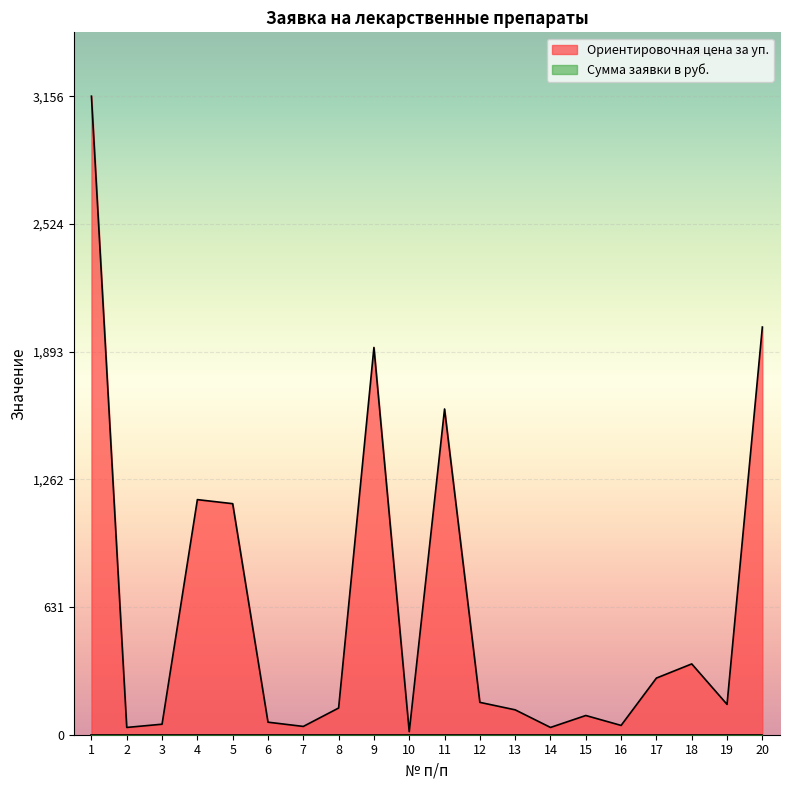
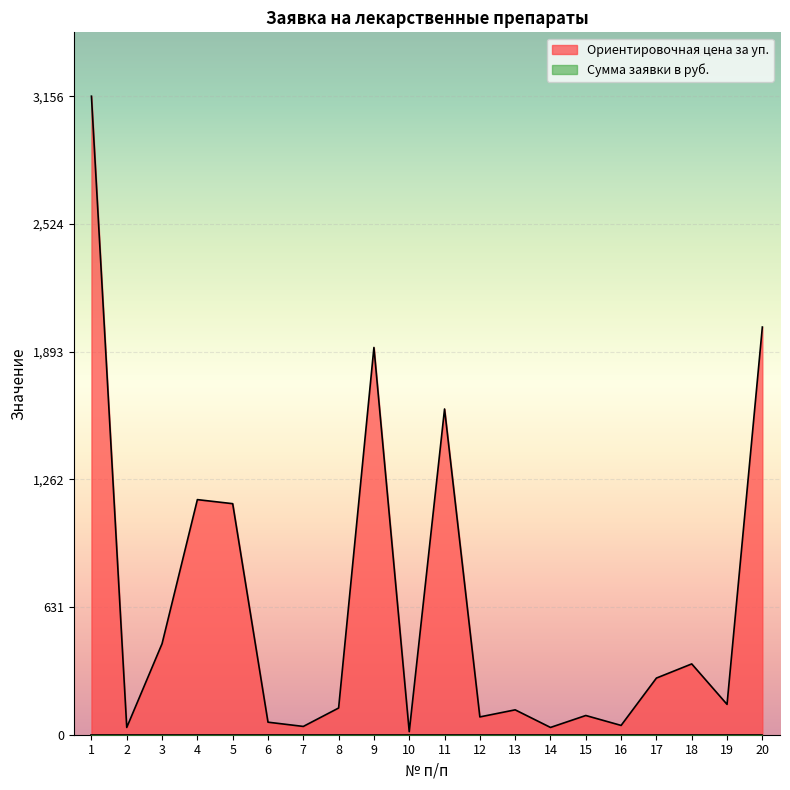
Ориентировочная цена за уп., 3: 50 -> 450
Ориентировочная цена за уп., 12: 160 -> 90
